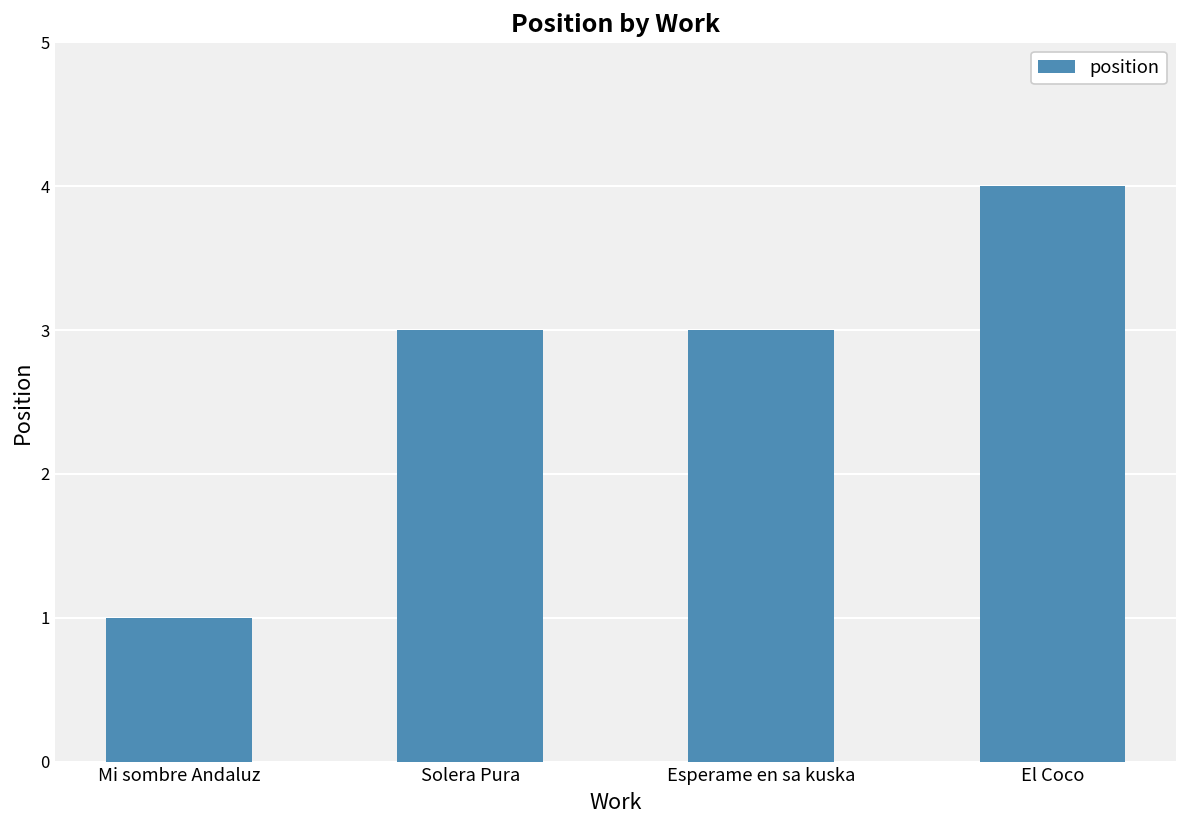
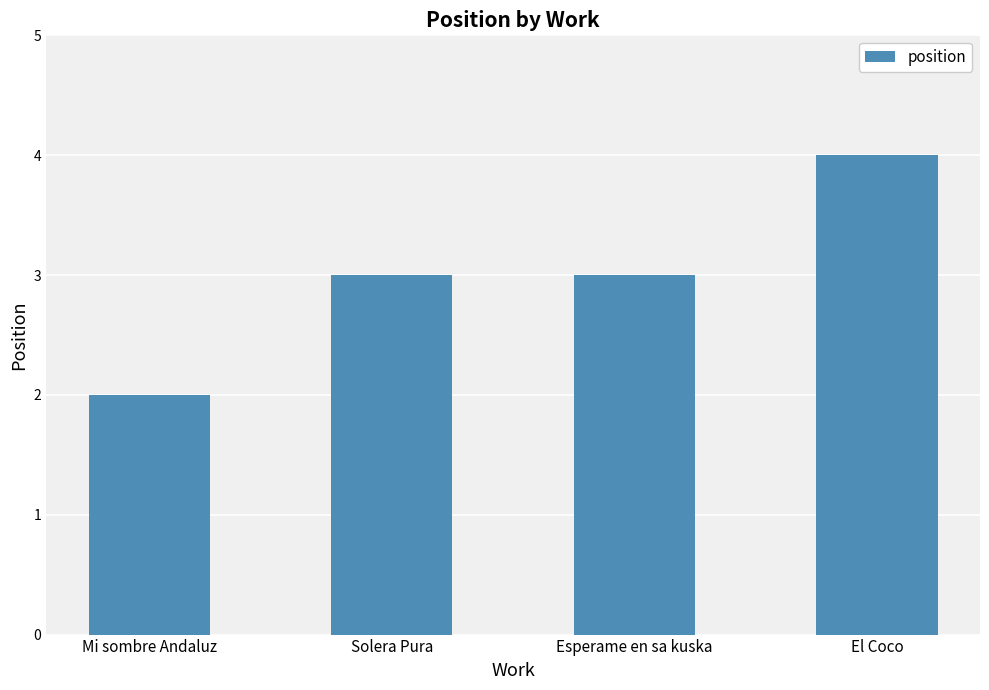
Mi sombre Andaluz: 1 -> 2
